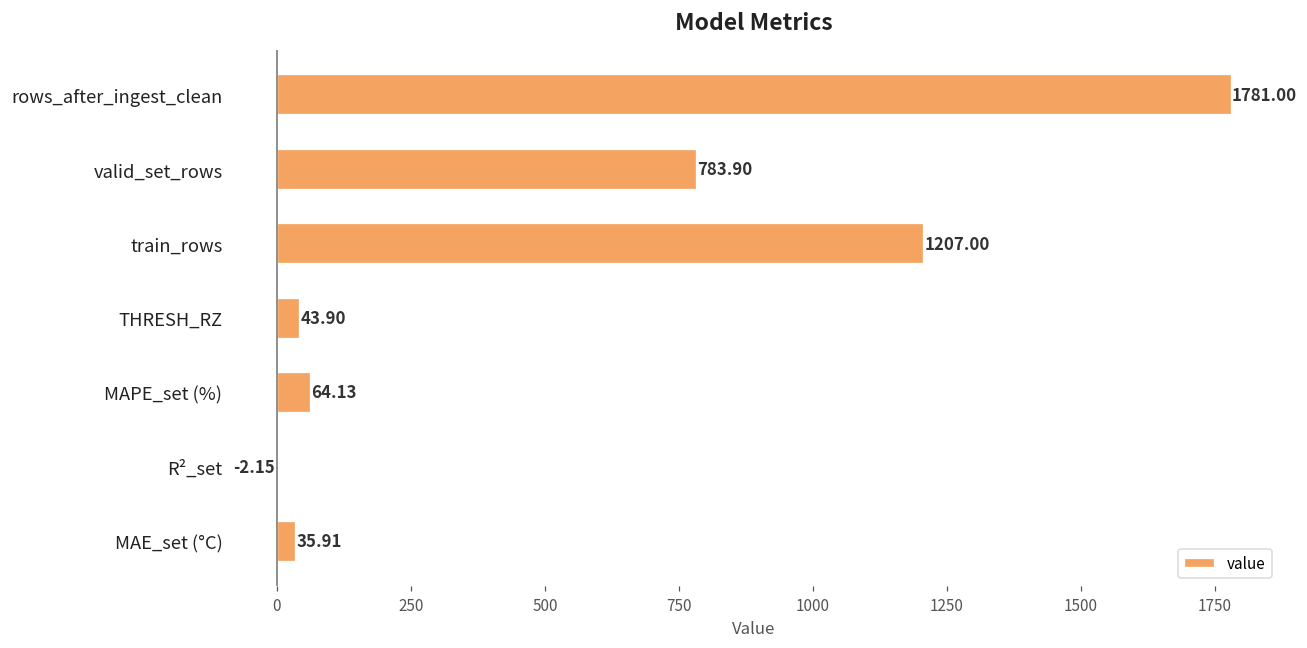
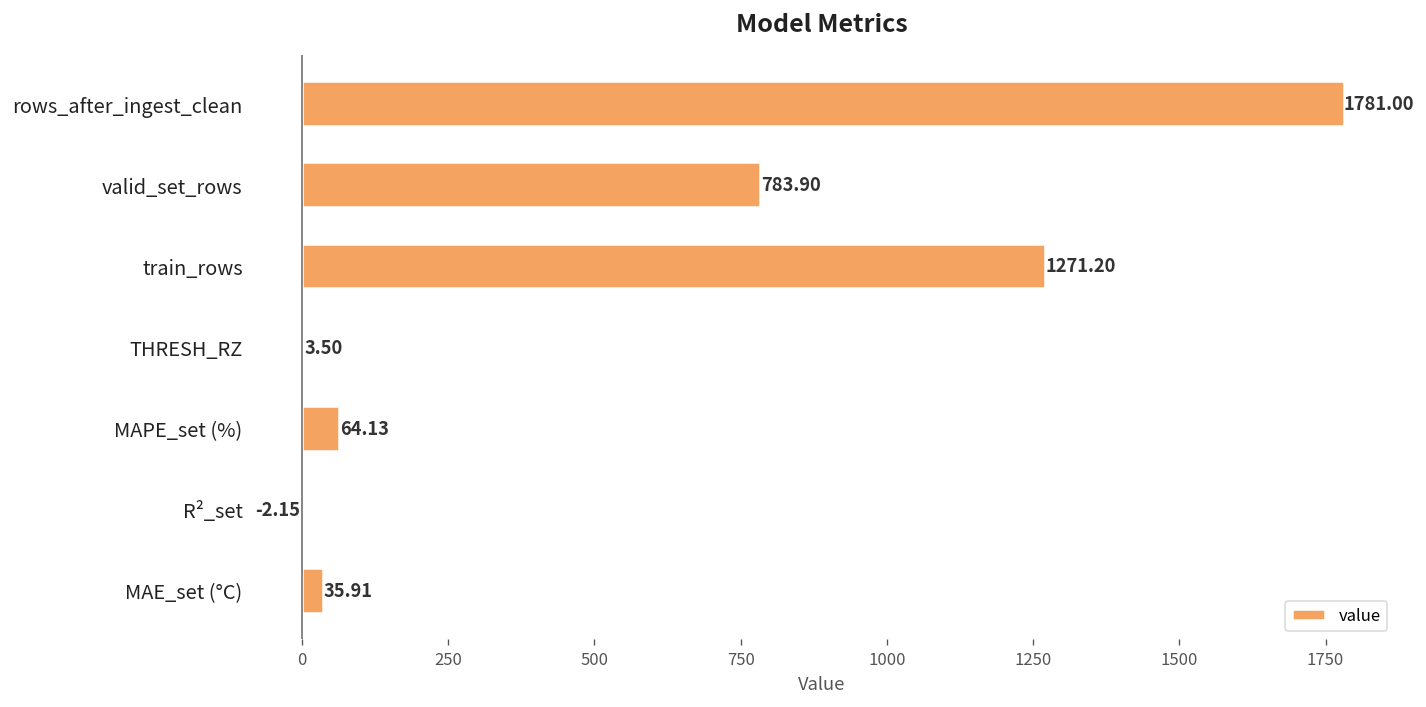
train_rows: 1207.00 -> 1271.20
THRESH_RZ: 43.90 -> 3.50
